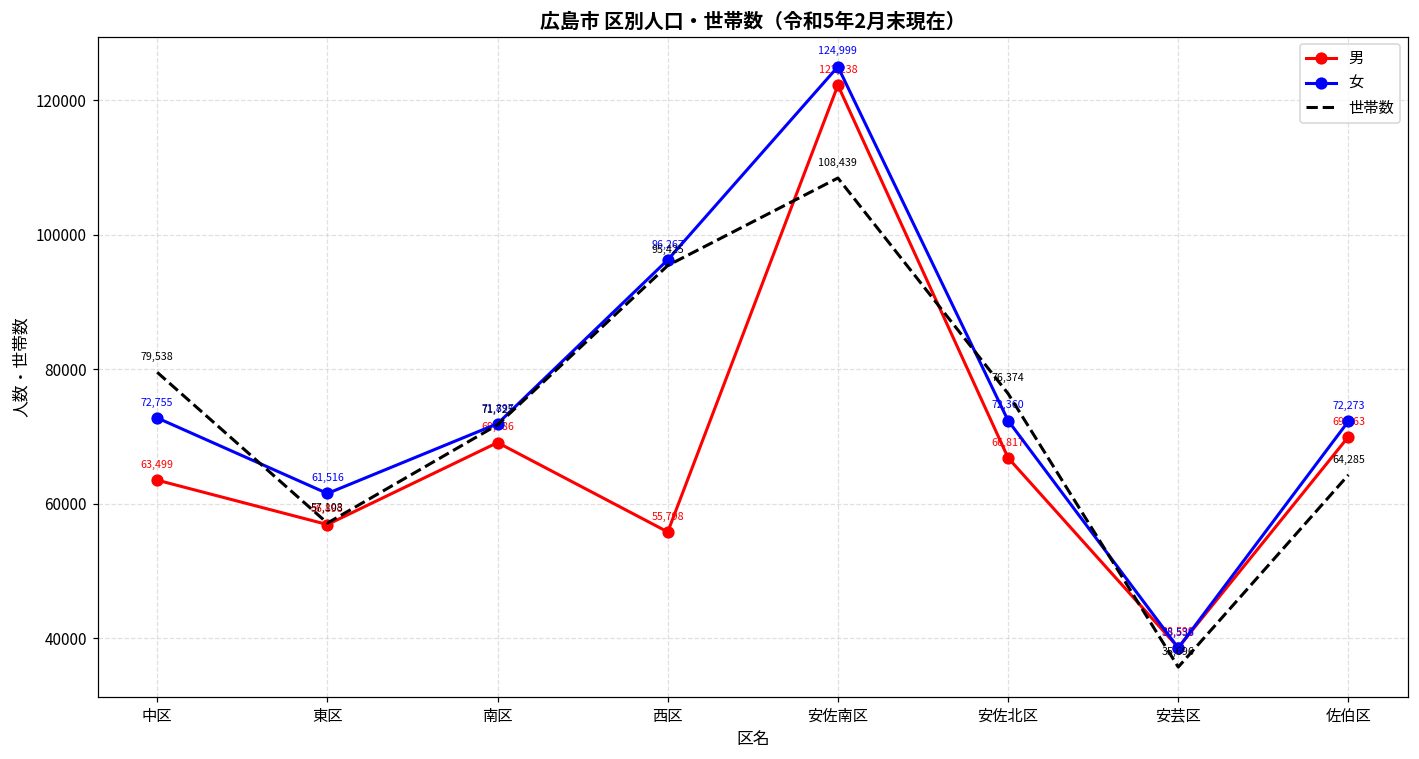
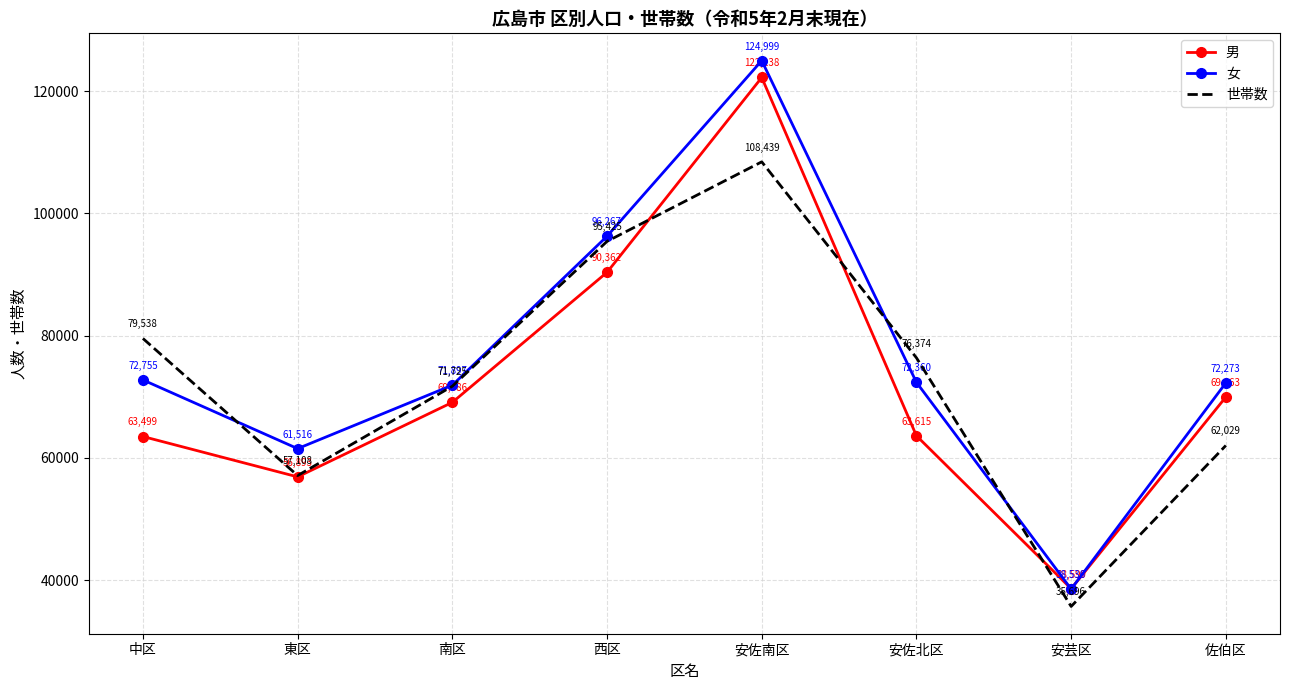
男, 西区: 55,798 -> 90,362
男, 安佐北区: 66,817 -> 63,615
世帯数, 佐伯区: 64,285 -> 62,029
